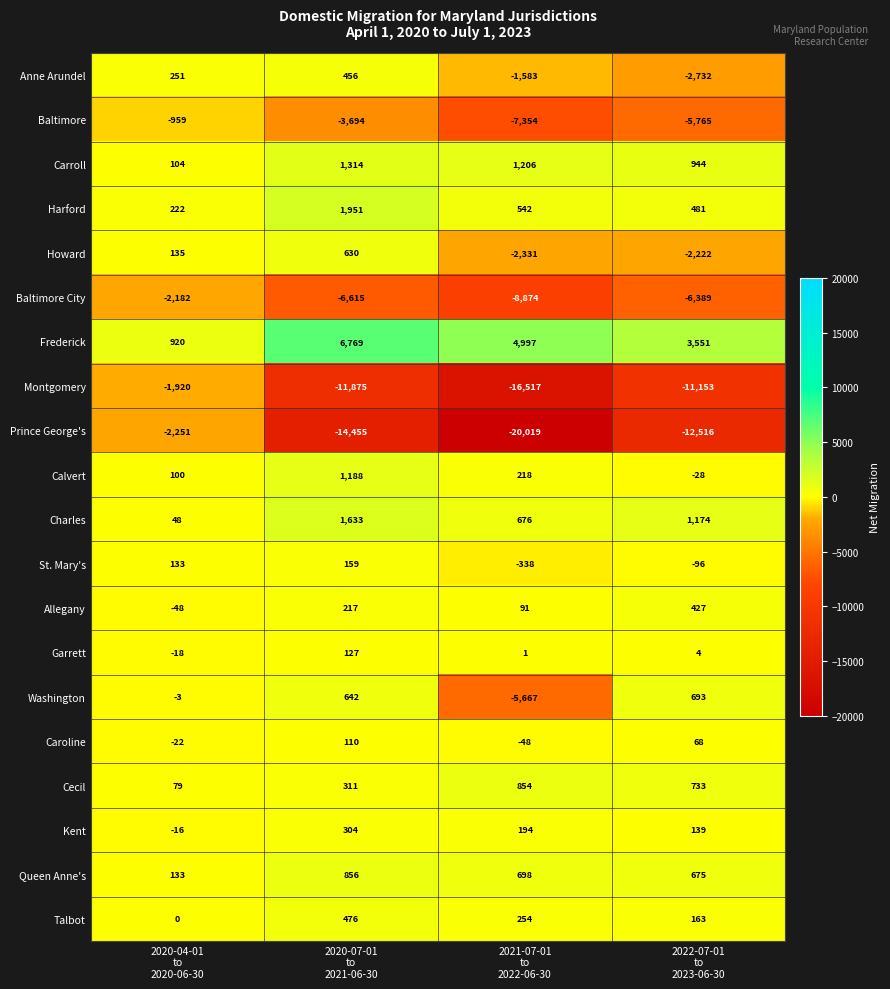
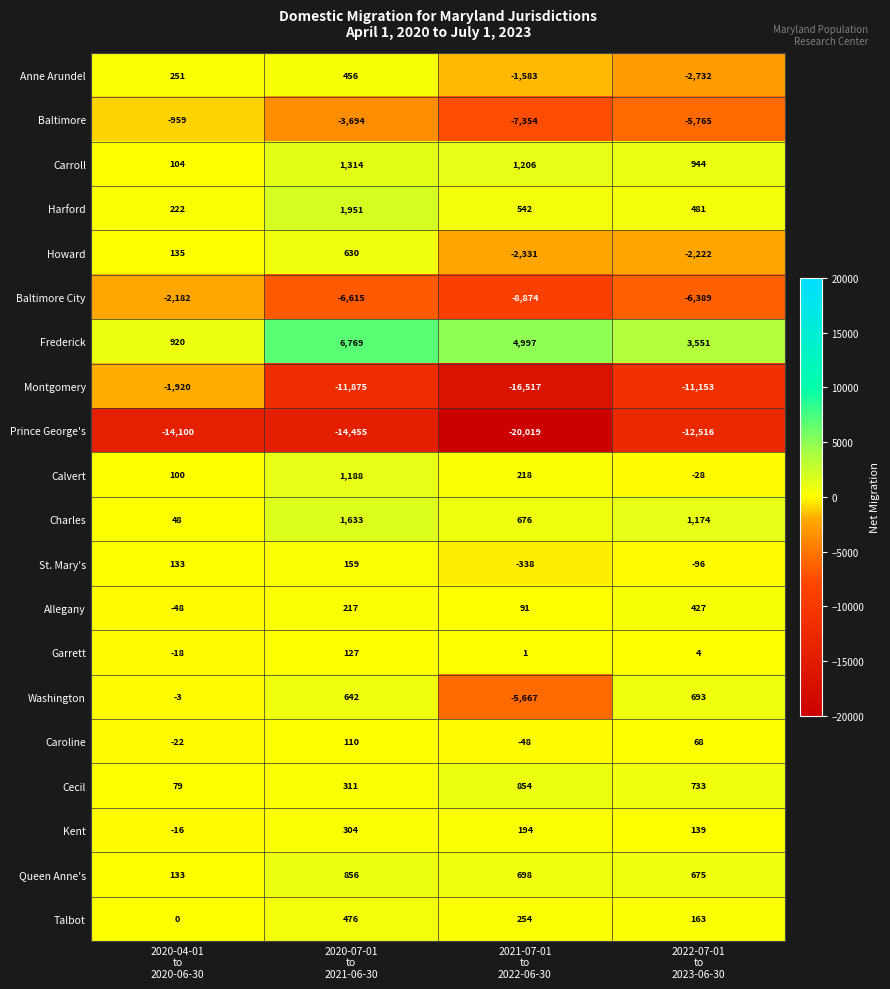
Prince George's, 2020-04-01 to 2020-06-30: -2,251 -> -14,100
